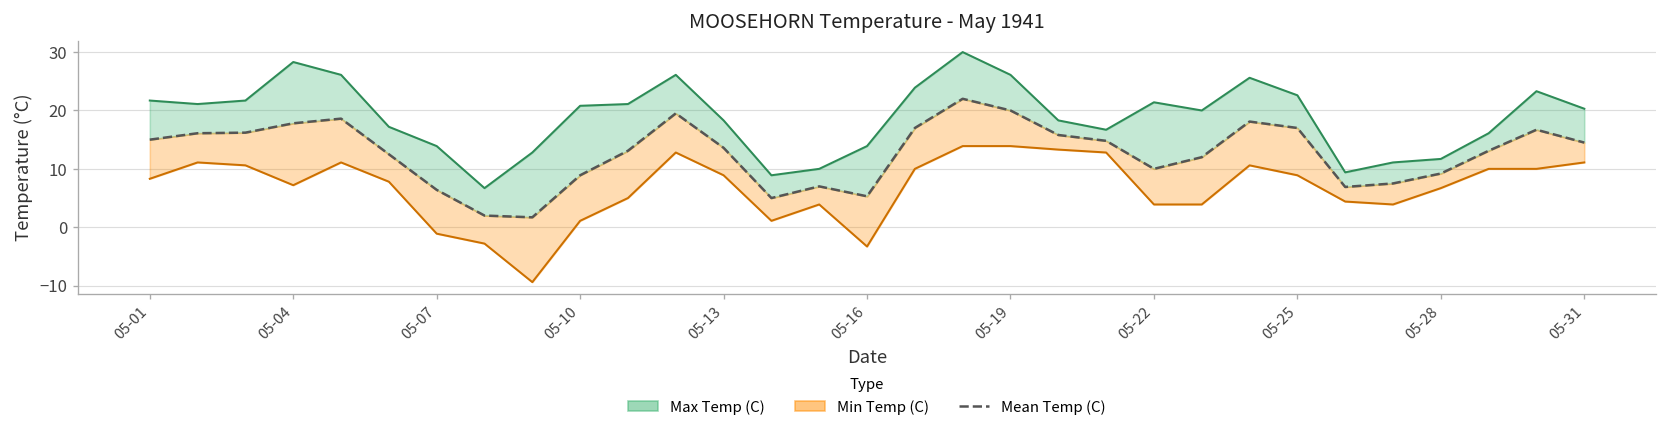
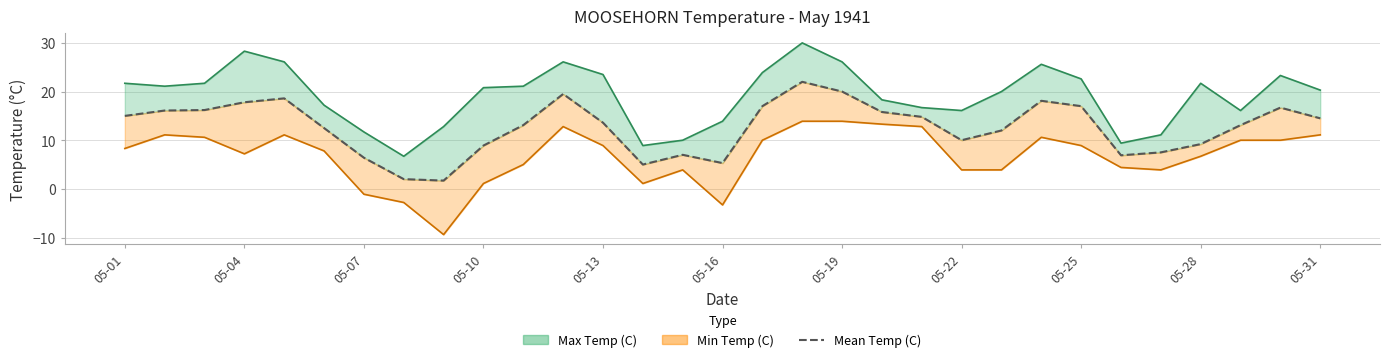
Max Temp (C), 05-07: 14 -> 12
Max Temp (C), 05-13: 18 -> 24
Max Temp (C), 05-22: 21 -> 16
Max Temp (C), 05-28: 12 -> 22
